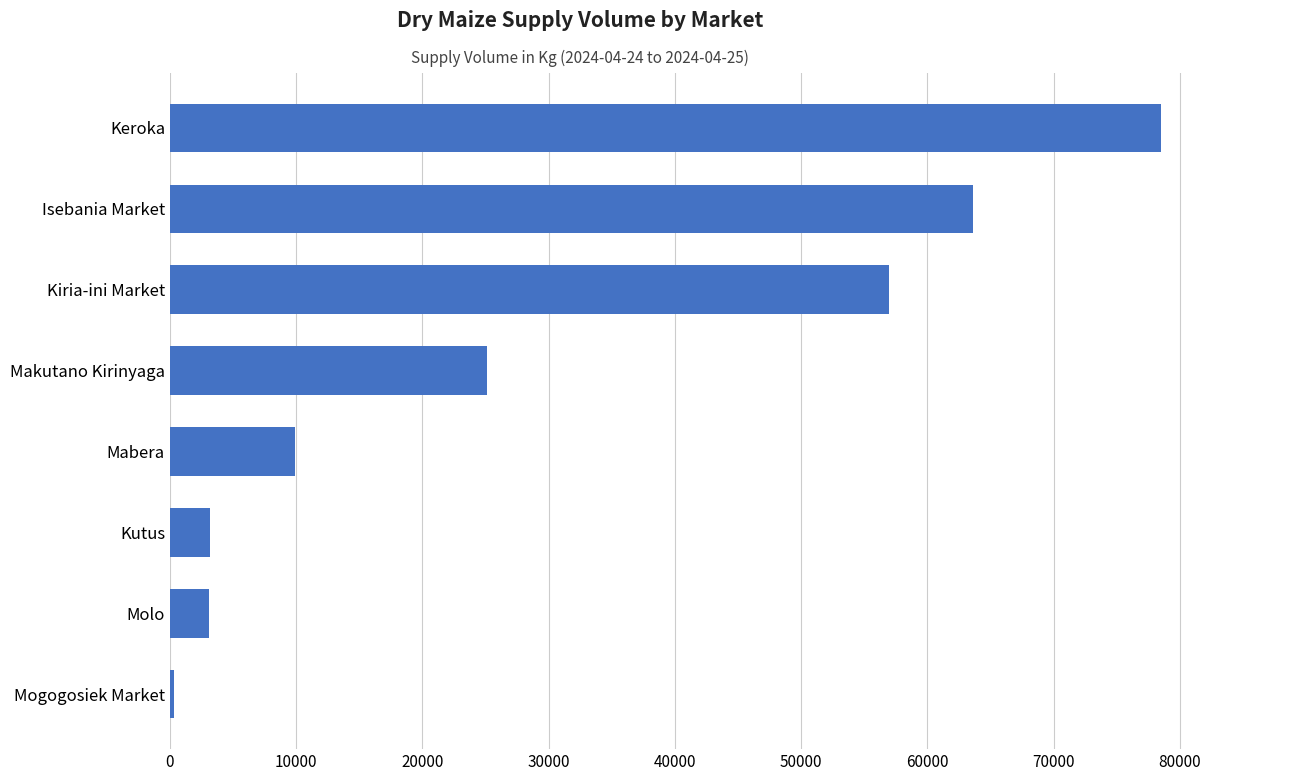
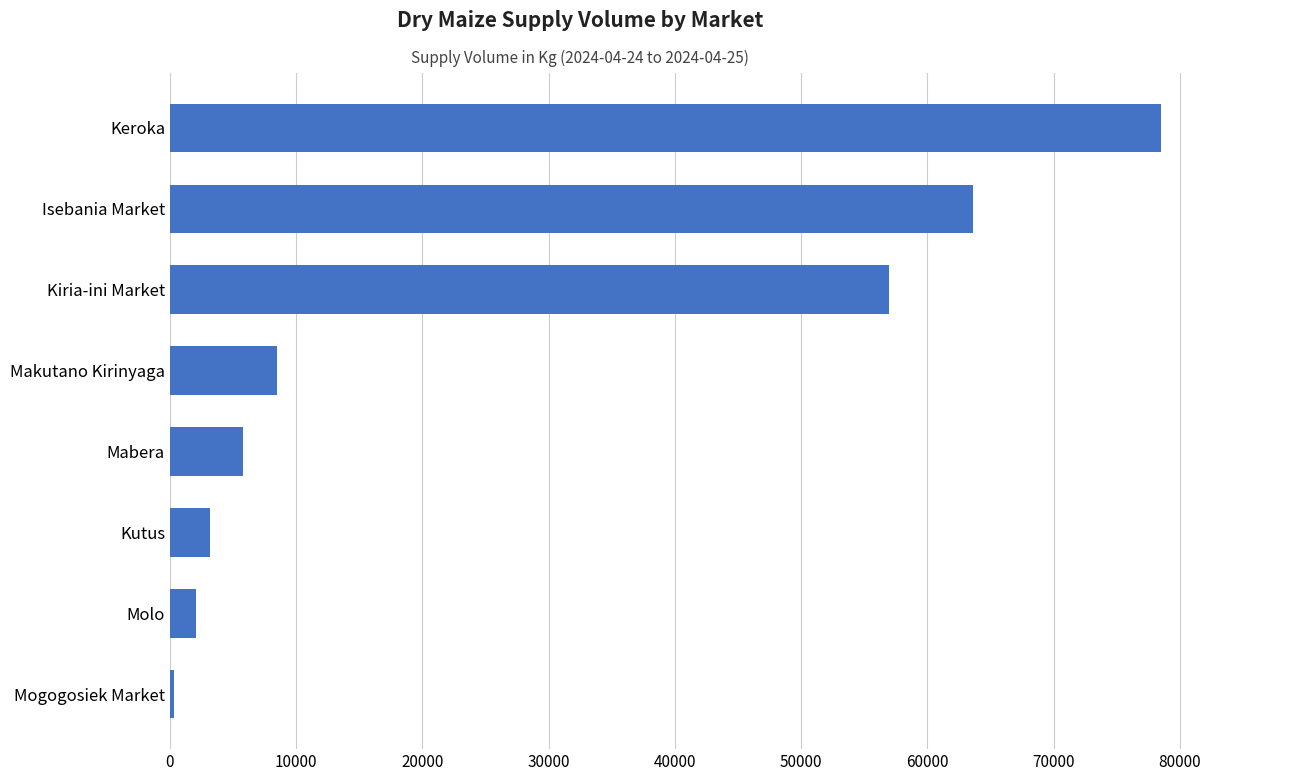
Makutano Kirinyaga: 25100 -> 8500
Mabera: 9900 -> 5800
Molo: 3100 -> 2100
